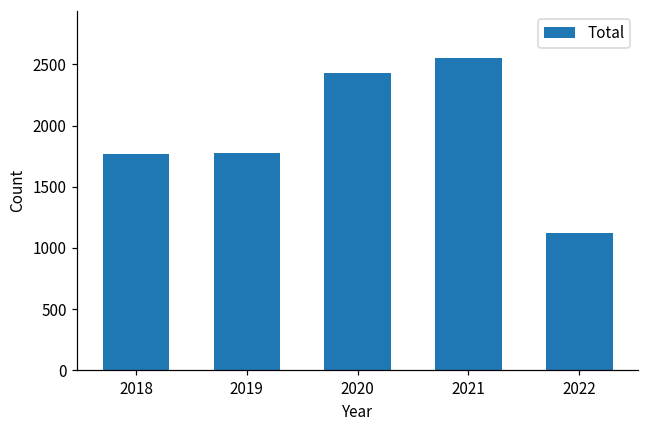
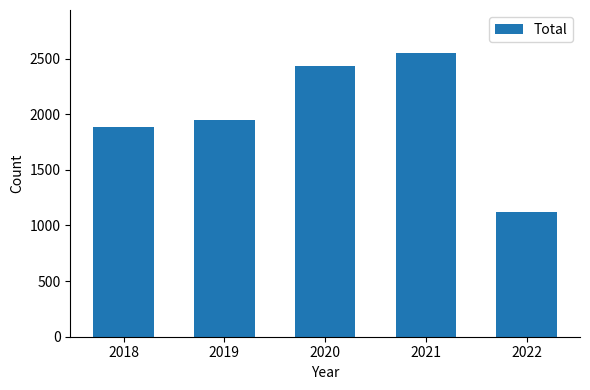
2018: 1770 -> 1890
2019: 1780 -> 1950
